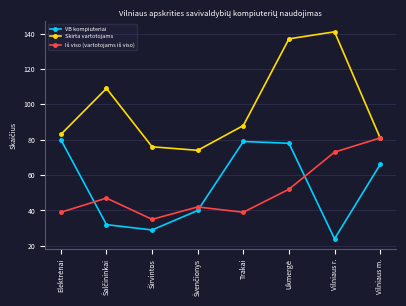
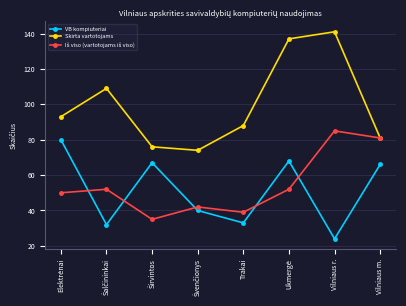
Skirta vartotojams, Elektrėnai: 83 -> 93
Iš viso (vartotojams iš viso), Elektrėnai: 39 -> 50
Iš viso (vartotojams iš viso), Šalčininkai: 47 -> 52
VB kompiuteriai, Širvintos: 29 -> 67
VB kompiuteriai, Trakai: 79 -> 33
VB kompiuteriai, Ukmergė: 78 -> 68
Iš viso (vartotojams iš viso), Vilniaus r.: 73 -> 85
